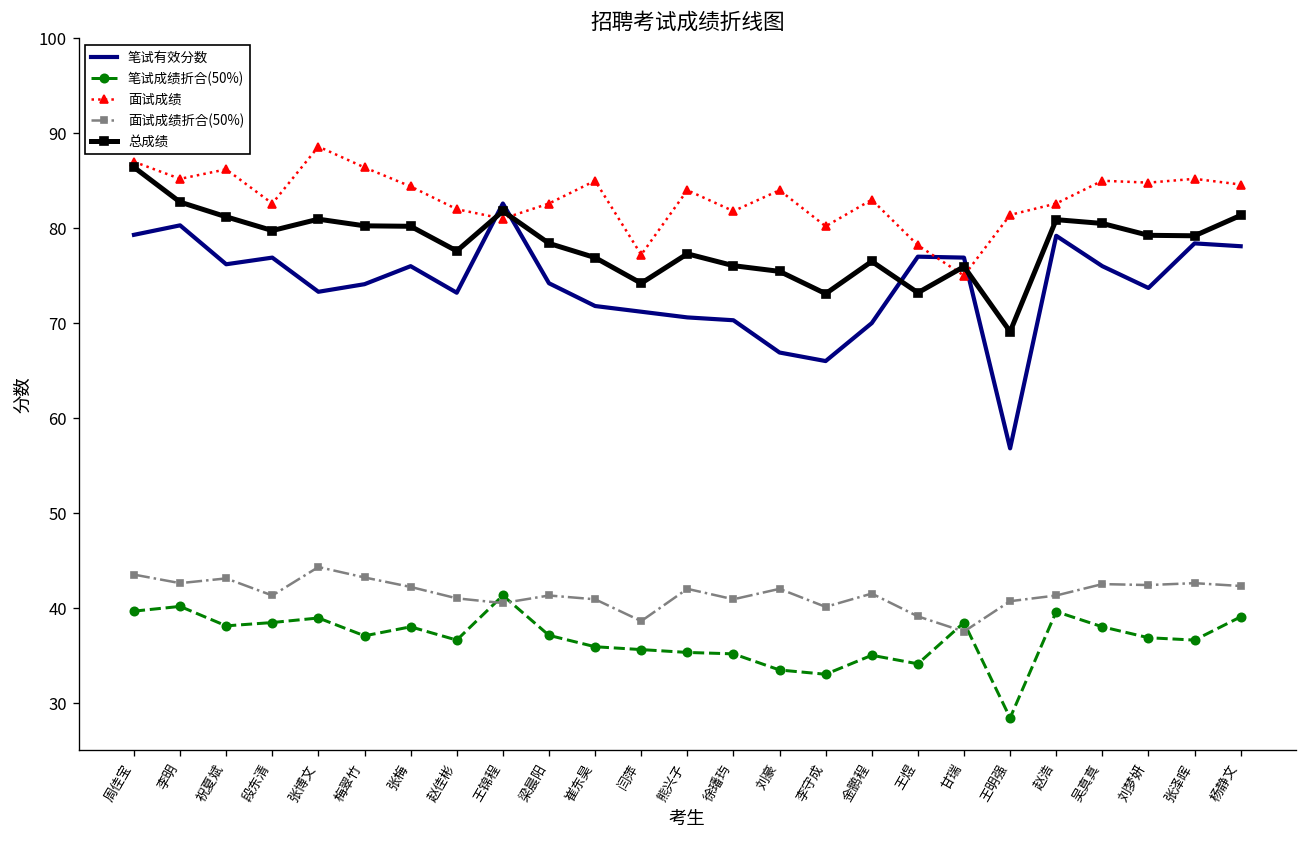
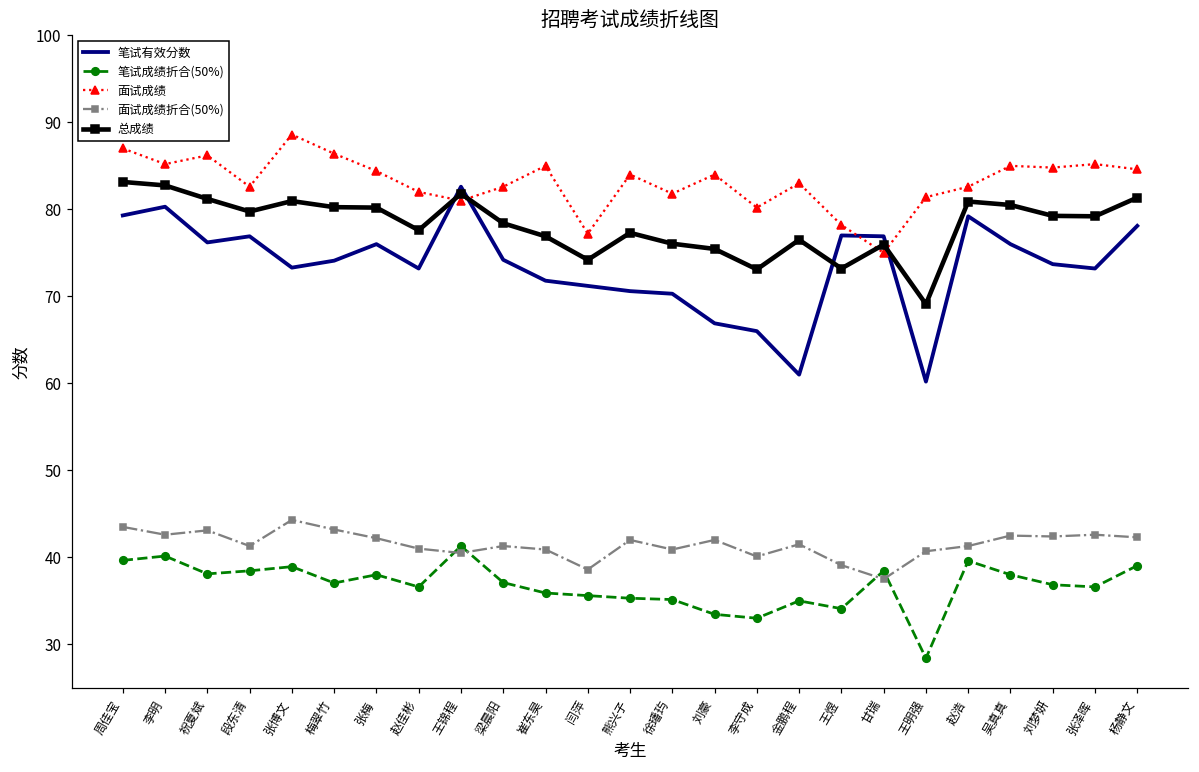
总成绩, 周佳宝: 86 -> 83
笔试有效分数, 金鹏程: 70 -> 61
笔试有效分数, 王明强: 57 -> 60
笔试有效分数, 张泽晖: 78 -> 73
